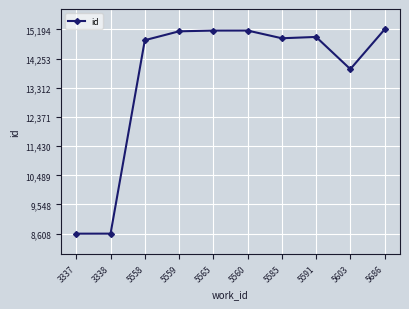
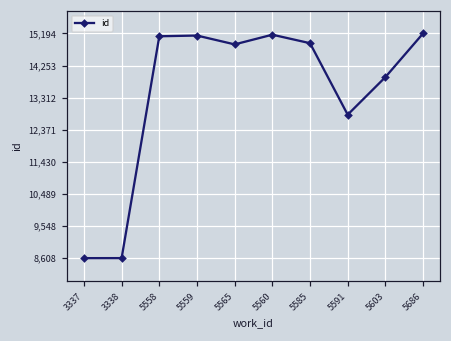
5558: 14,800 -> 15,100
5565: 15,200 -> 14,900
5591: 15,000 -> 12,800
